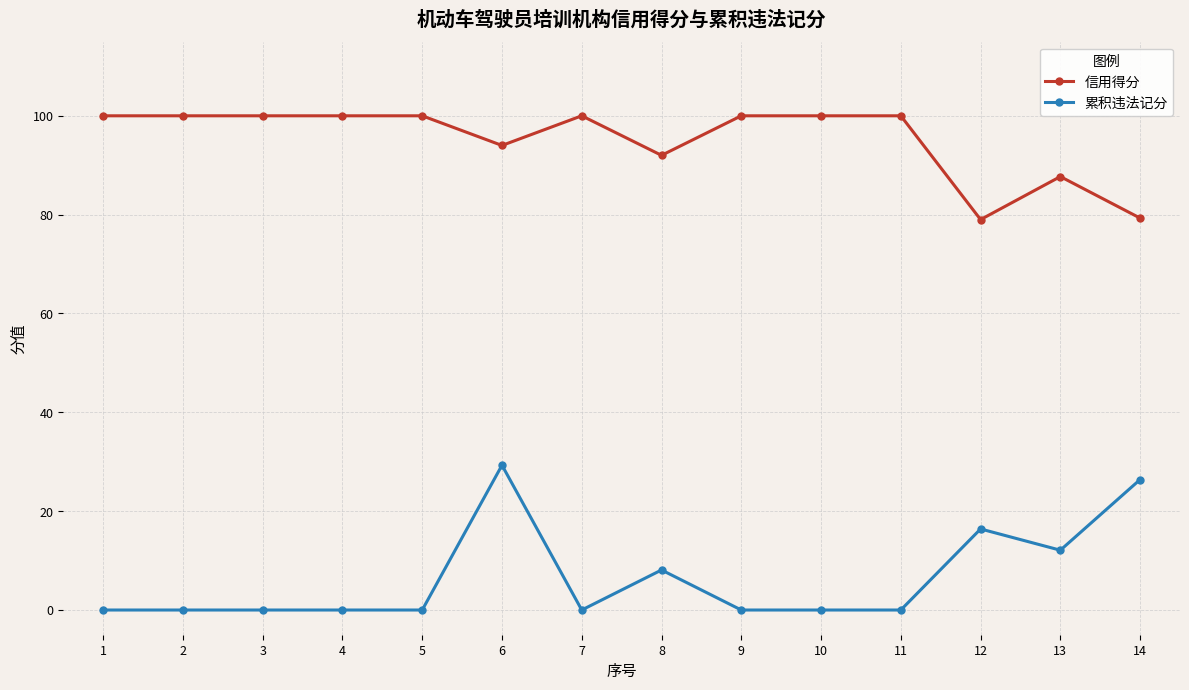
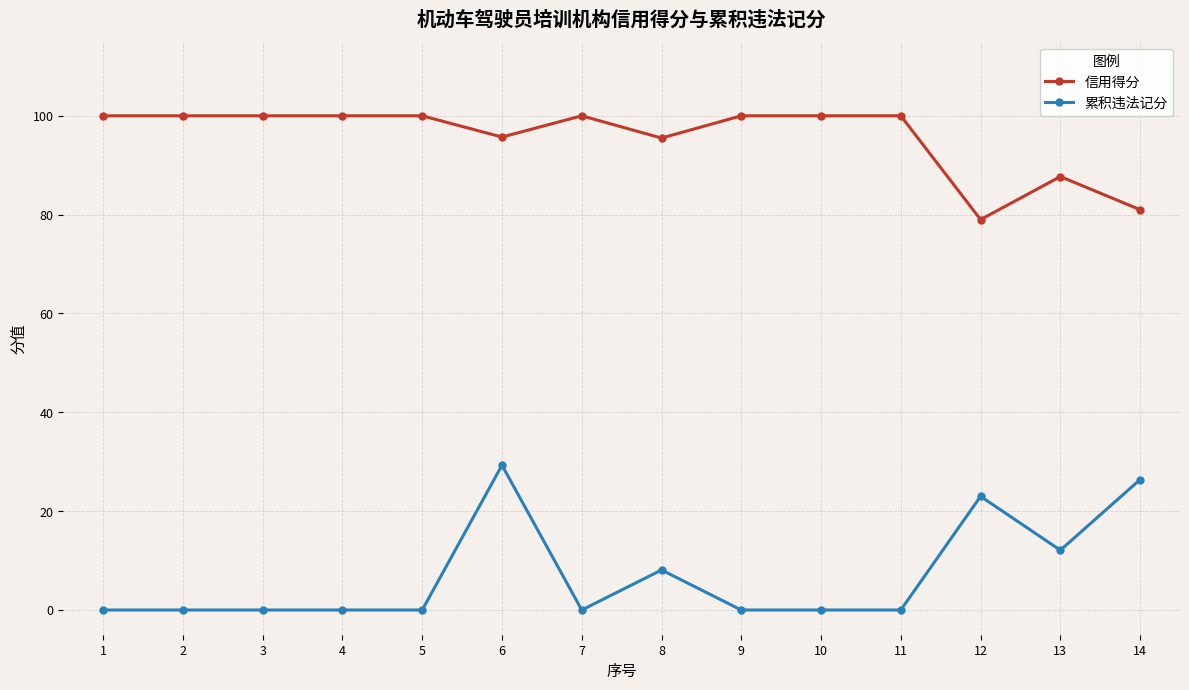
信用得分, 6: 94 -> 96
信用得分, 8: 92 -> 96
累积违法记分, 12: 16 -> 23
信用得分, 14: 79 -> 81
